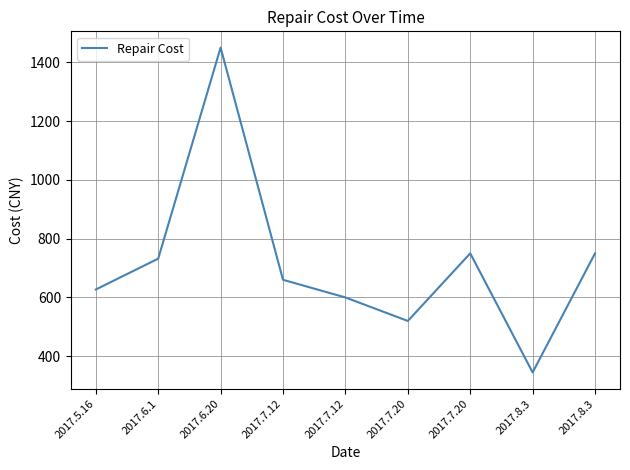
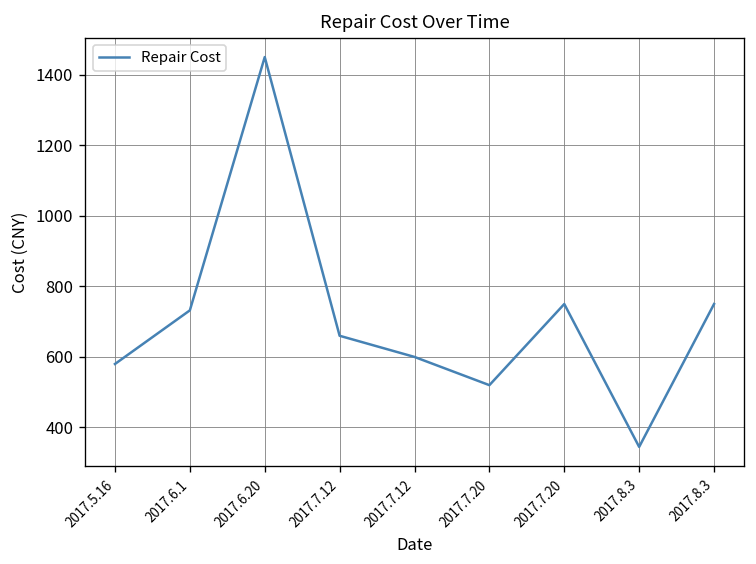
2017.5.16: 630 -> 580
